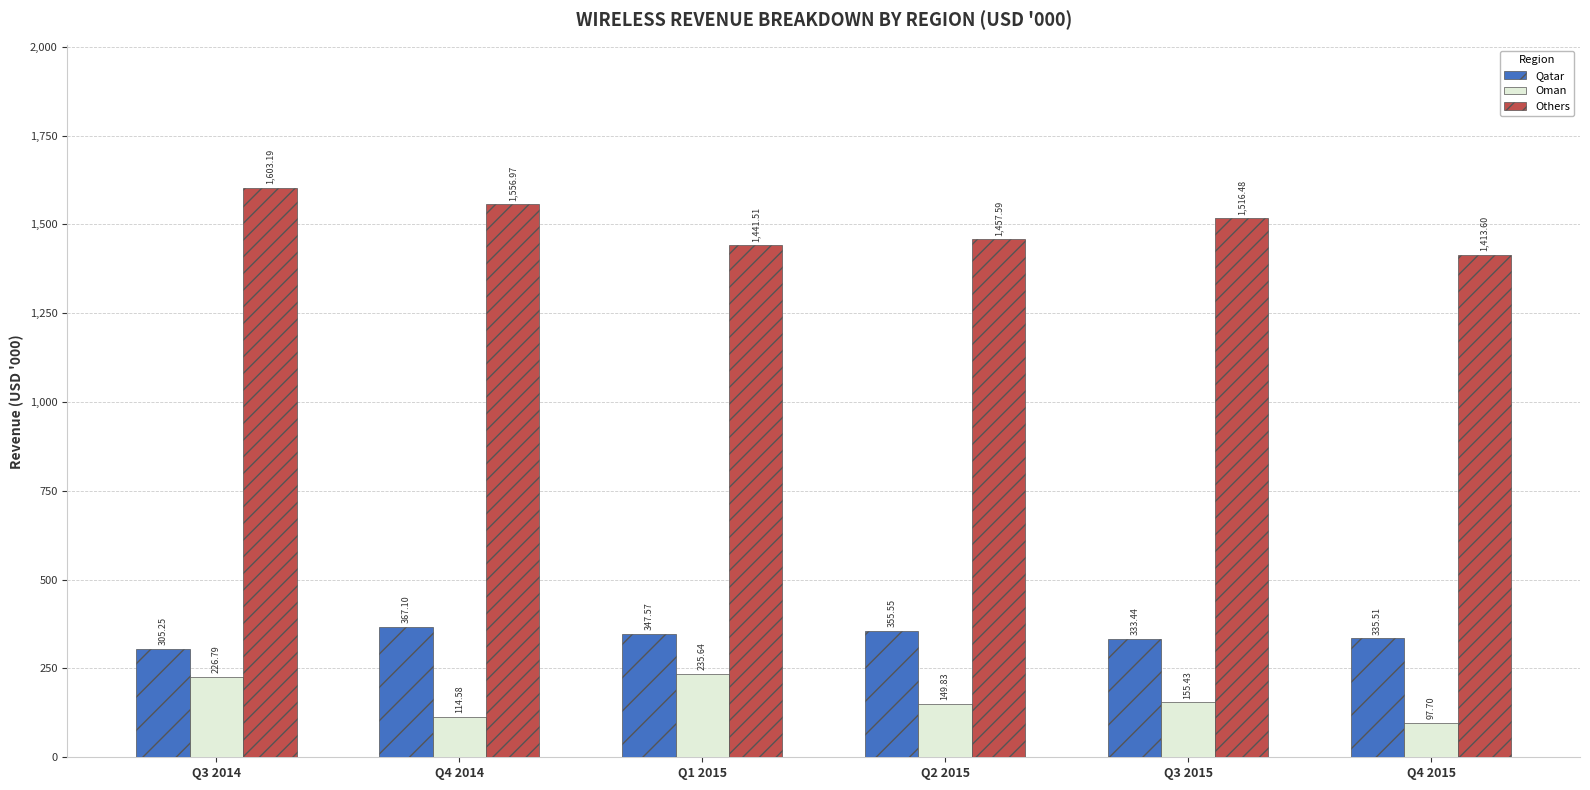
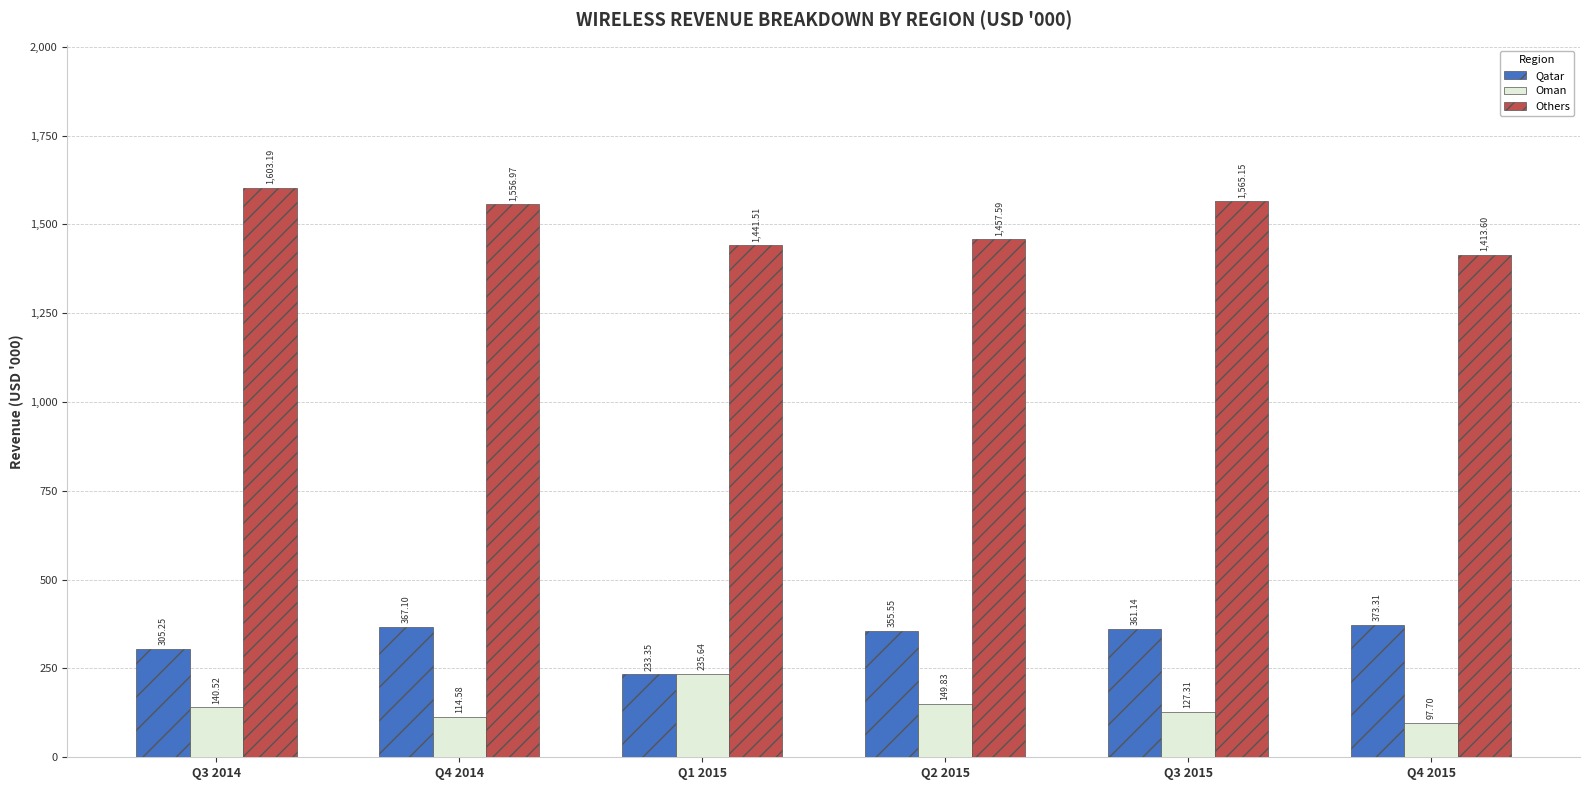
Oman, Q3 2014: 226.79 -> 140.52
Qatar, Q1 2015: 347.57 -> 233.35
Qatar, Q3 2015: 333.44 -> 361.14
Oman, Q3 2015: 155.43 -> 127.31
Others, Q3 2015: 1,516.48 -> 1,565.15
Qatar, Q4 2015: 335.51 -> 373.31
